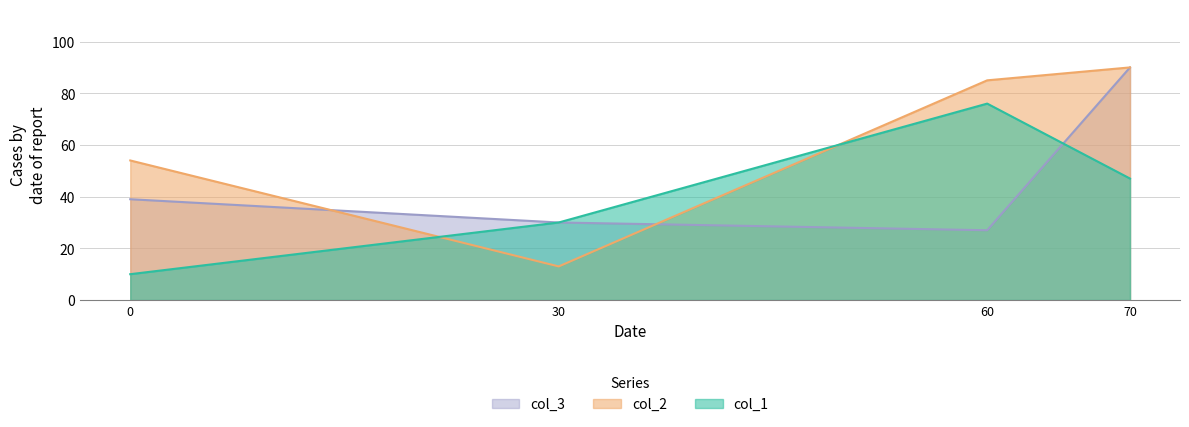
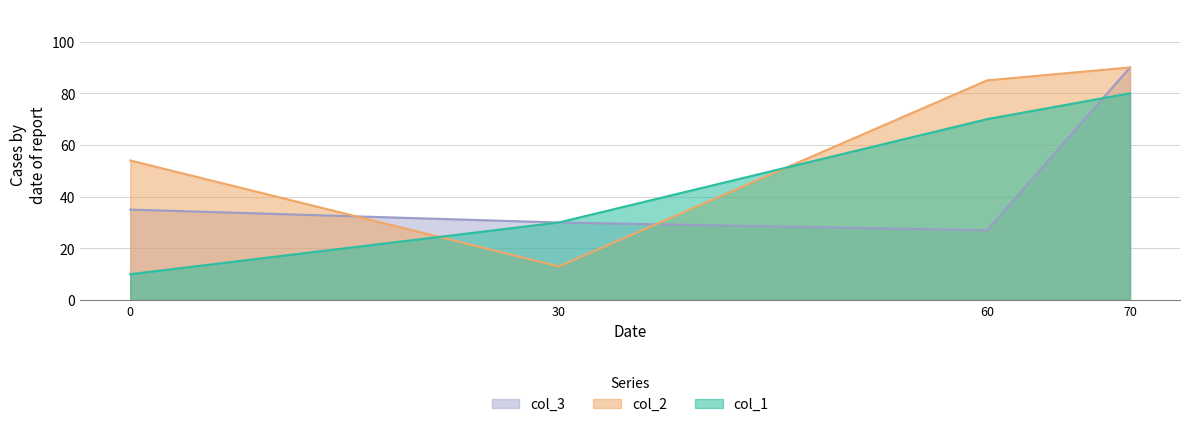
col_3, 0: 39 -> 35
col_1, 60: 76 -> 70
col_1, 70: 47 -> 80
